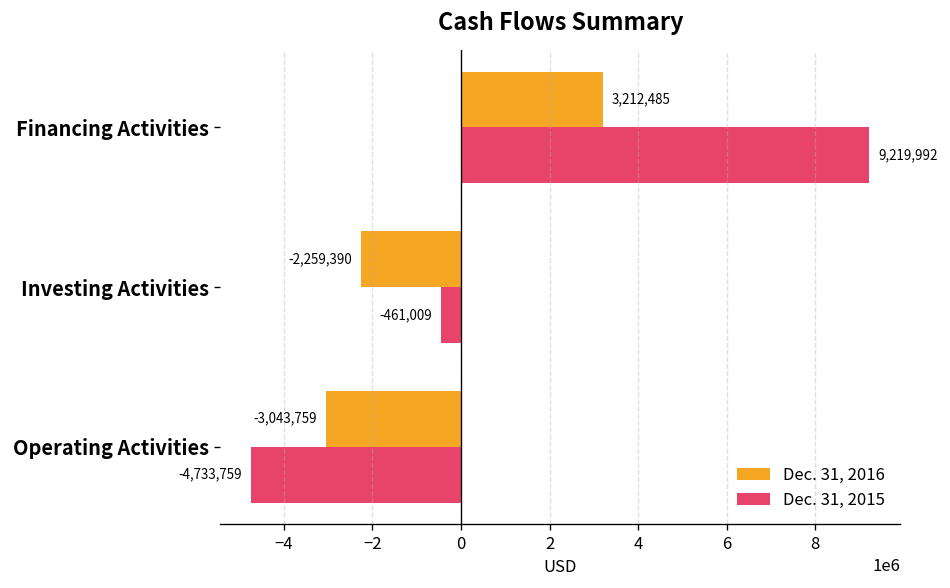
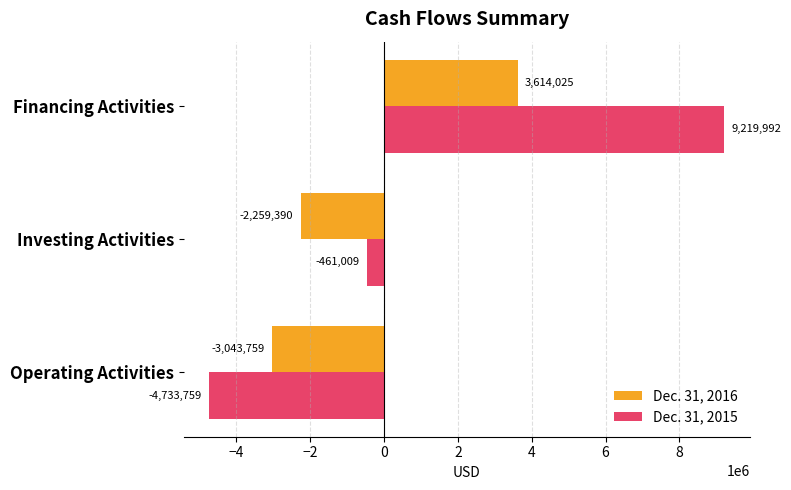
Dec. 31, 2016, Financing Activities: 3,212,485 -> 3,614,025
